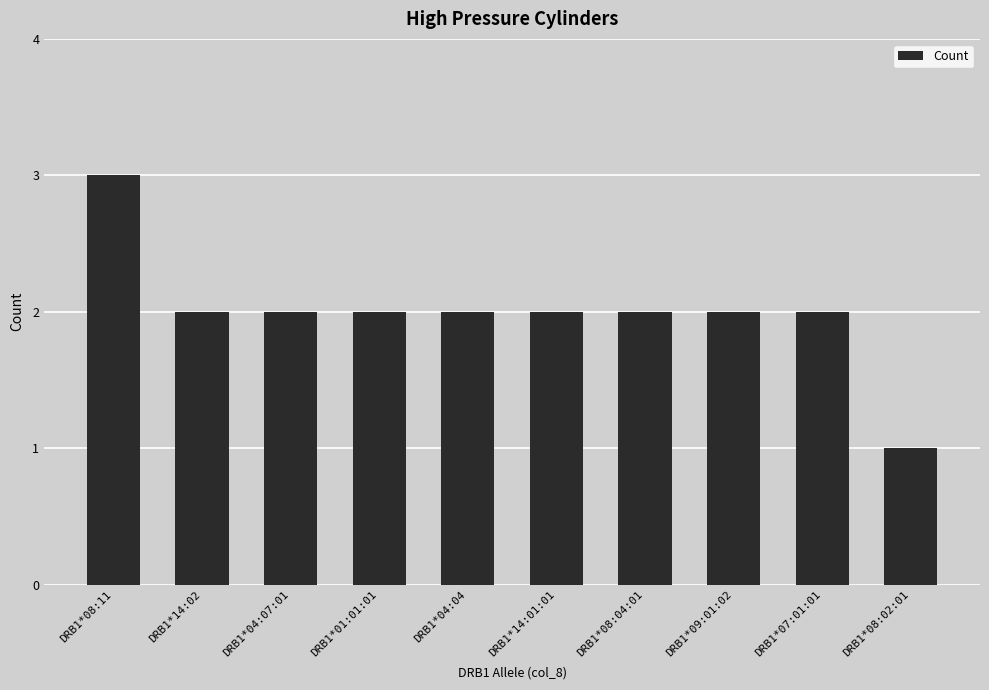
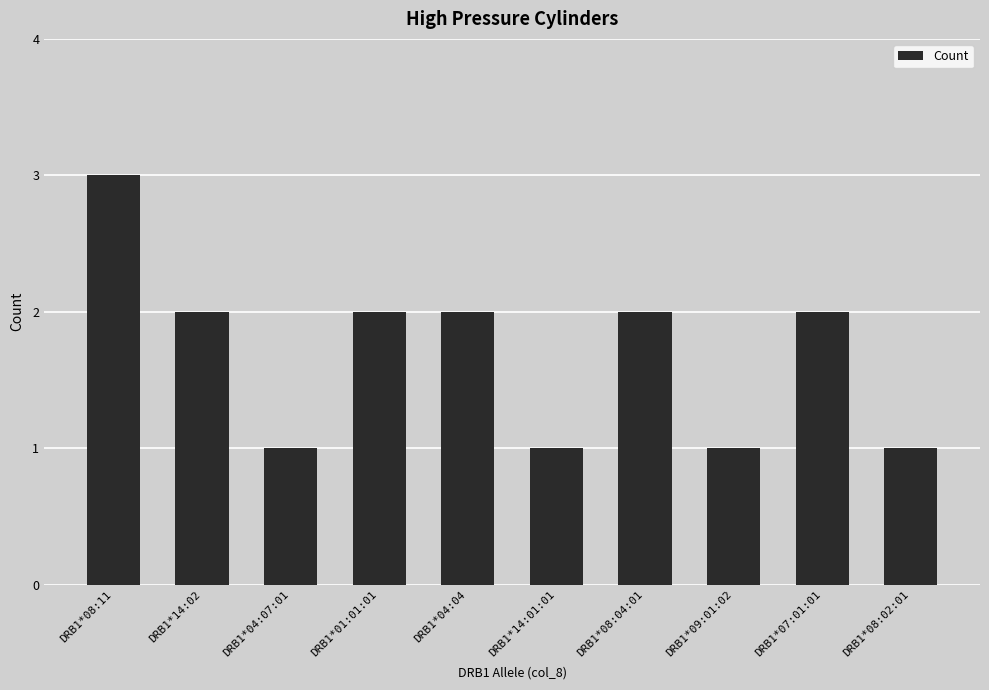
DRB1*04:07:01: 2 -> 1
DRB1*14:01:01: 2 -> 1
DRB1*09:01:02: 2 -> 1
